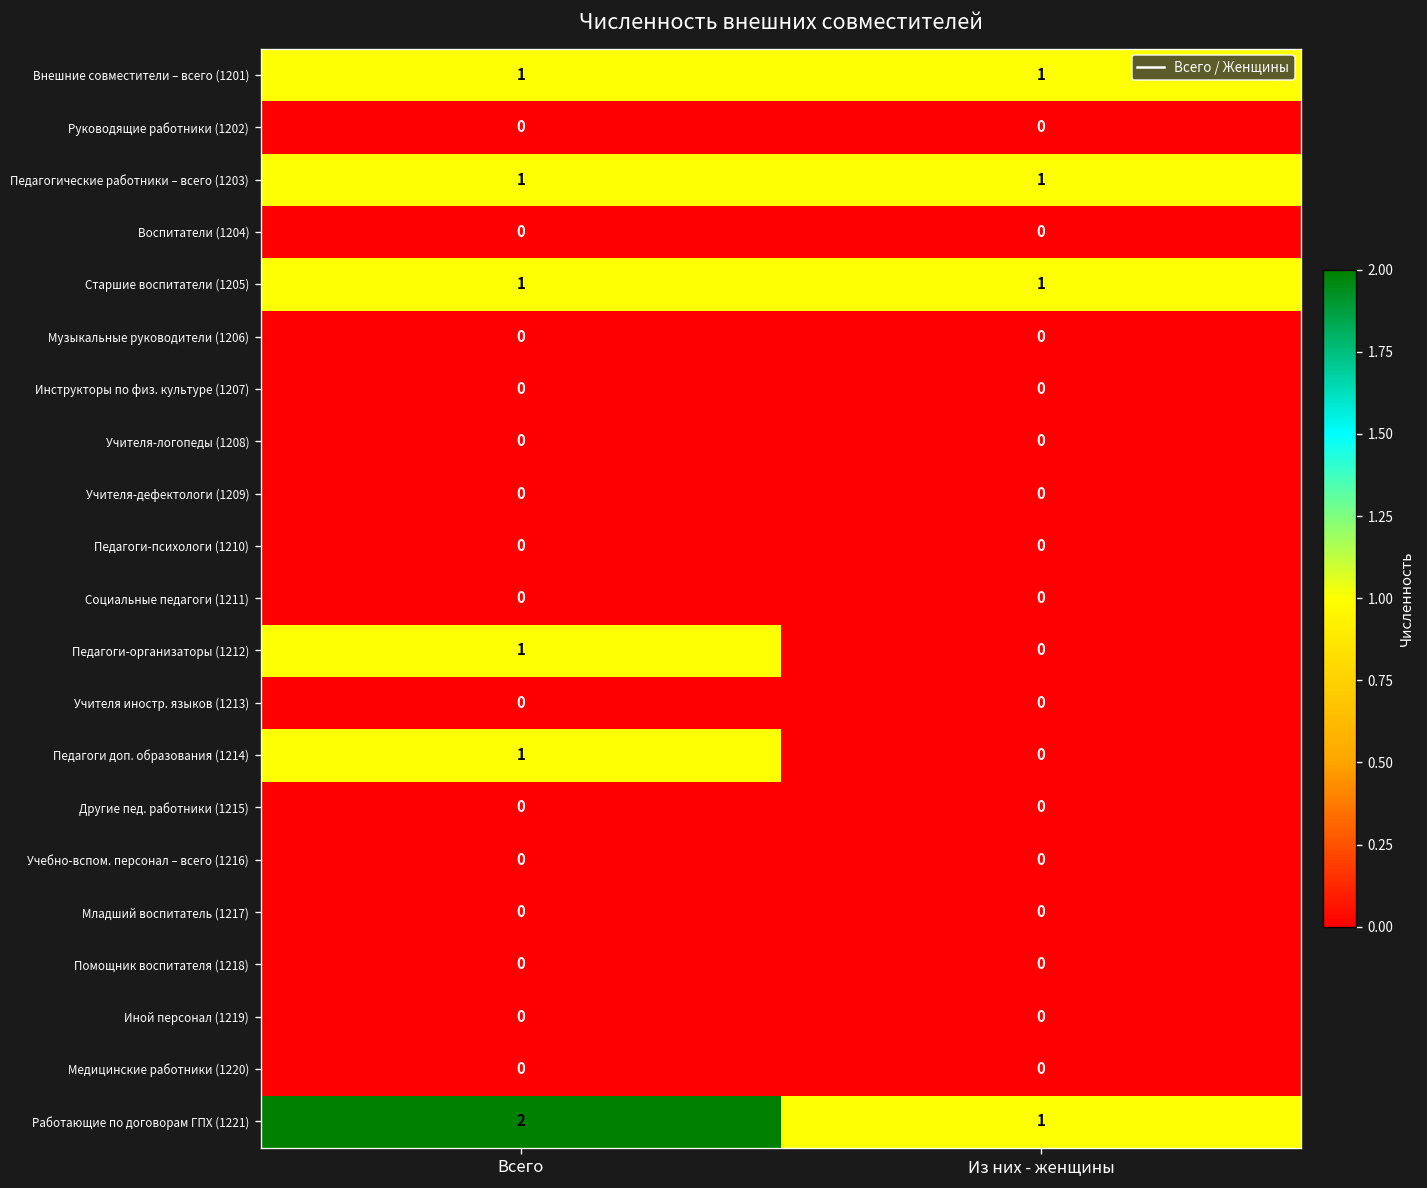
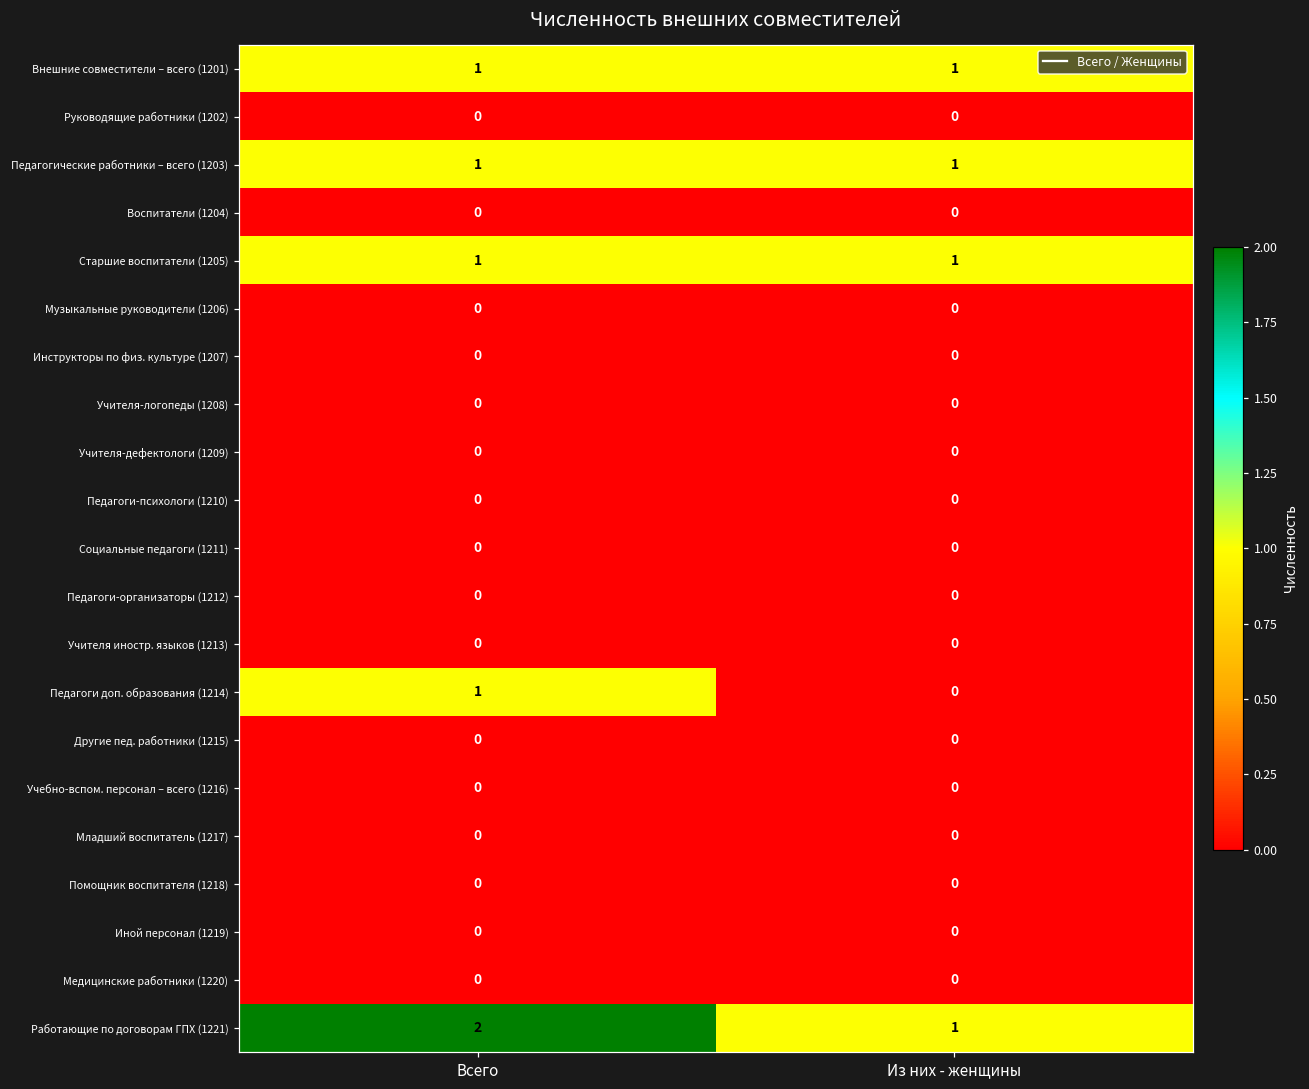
Педагоги-организаторы (1212), Всего: 1 -> 0
